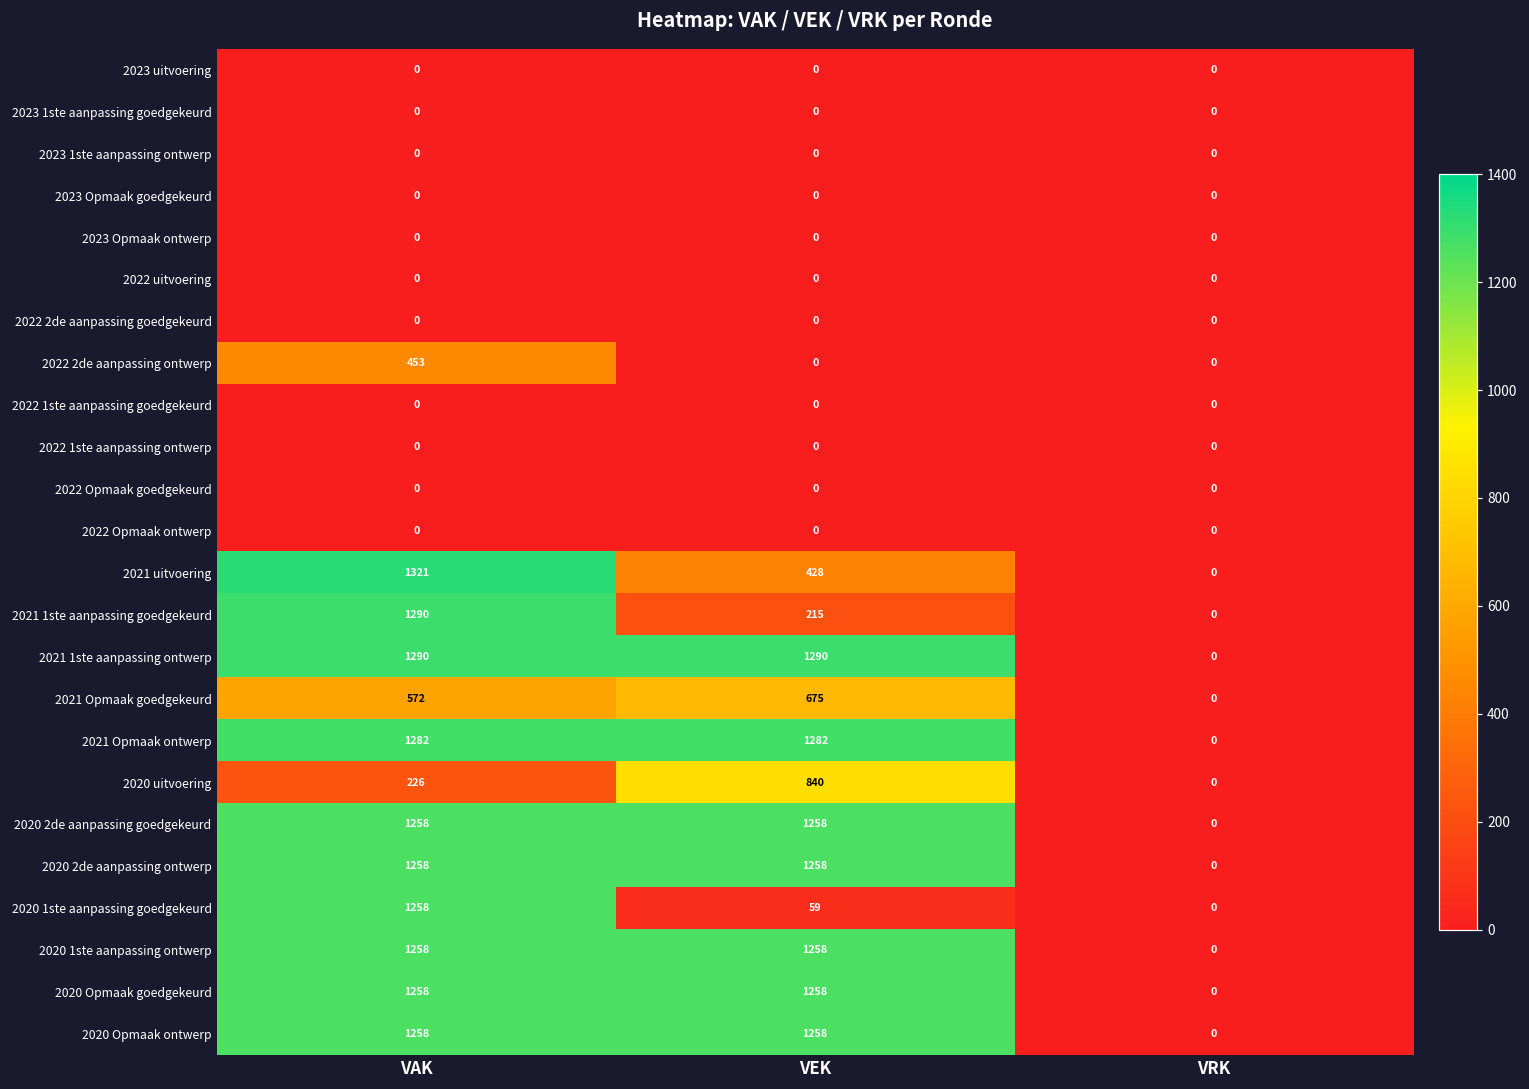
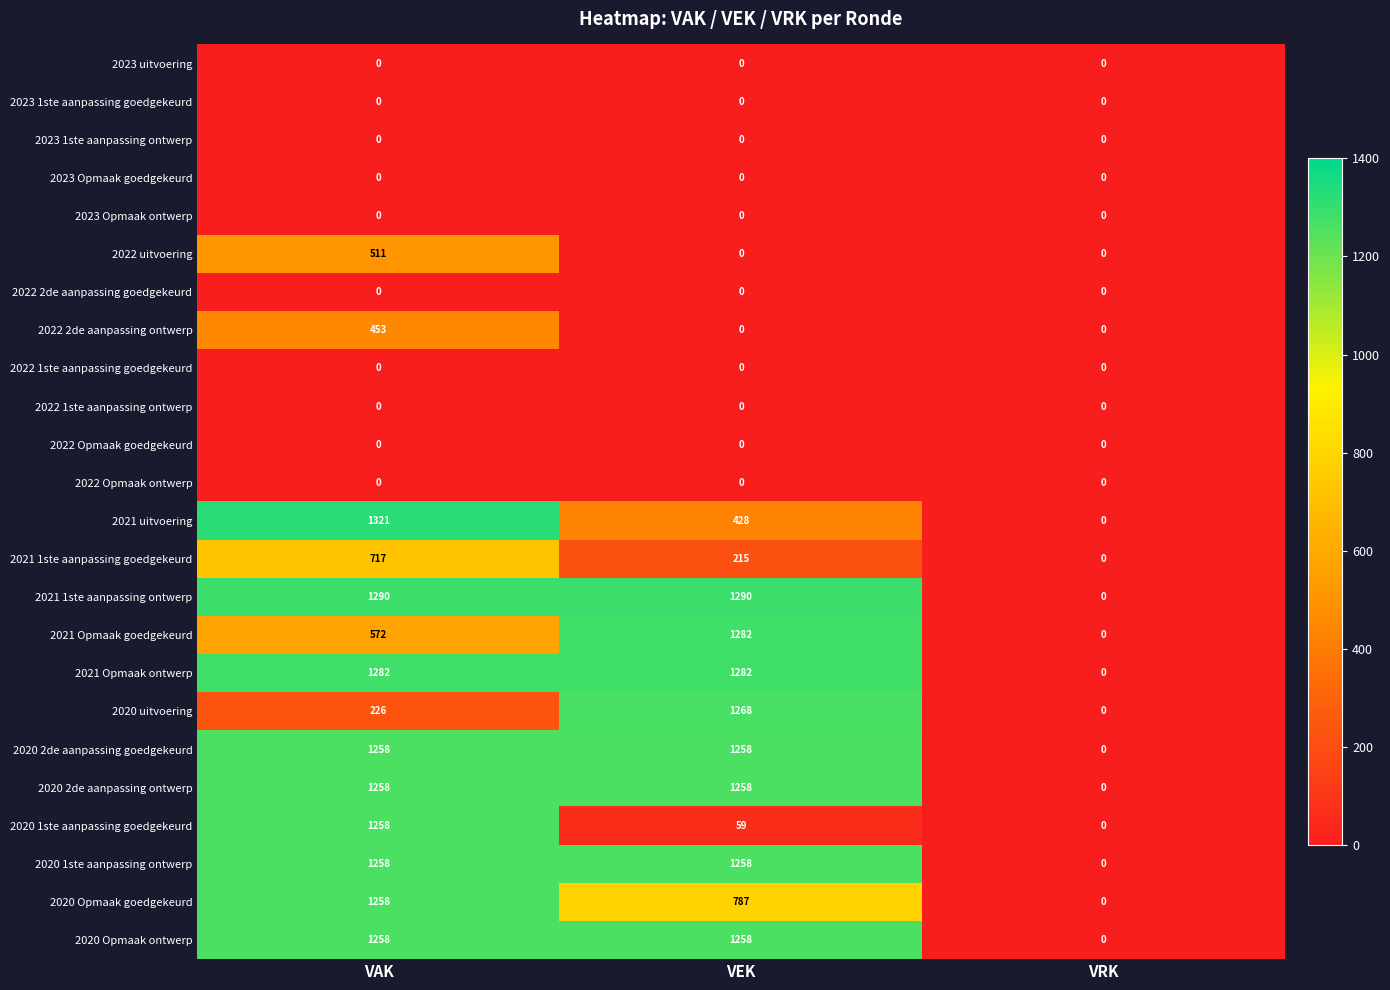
2022 uitvoering, VAK: 0 -> 511
2021 1ste aanpassing goedgekeurd, VAK: 1290 -> 717
2021 Opmaak goedgekeurd, VEK: 675 -> 1282
2020 uitvoering, VEK: 840 -> 1268
2020 Opmaak goedgekeurd, VEK: 1258 -> 787
